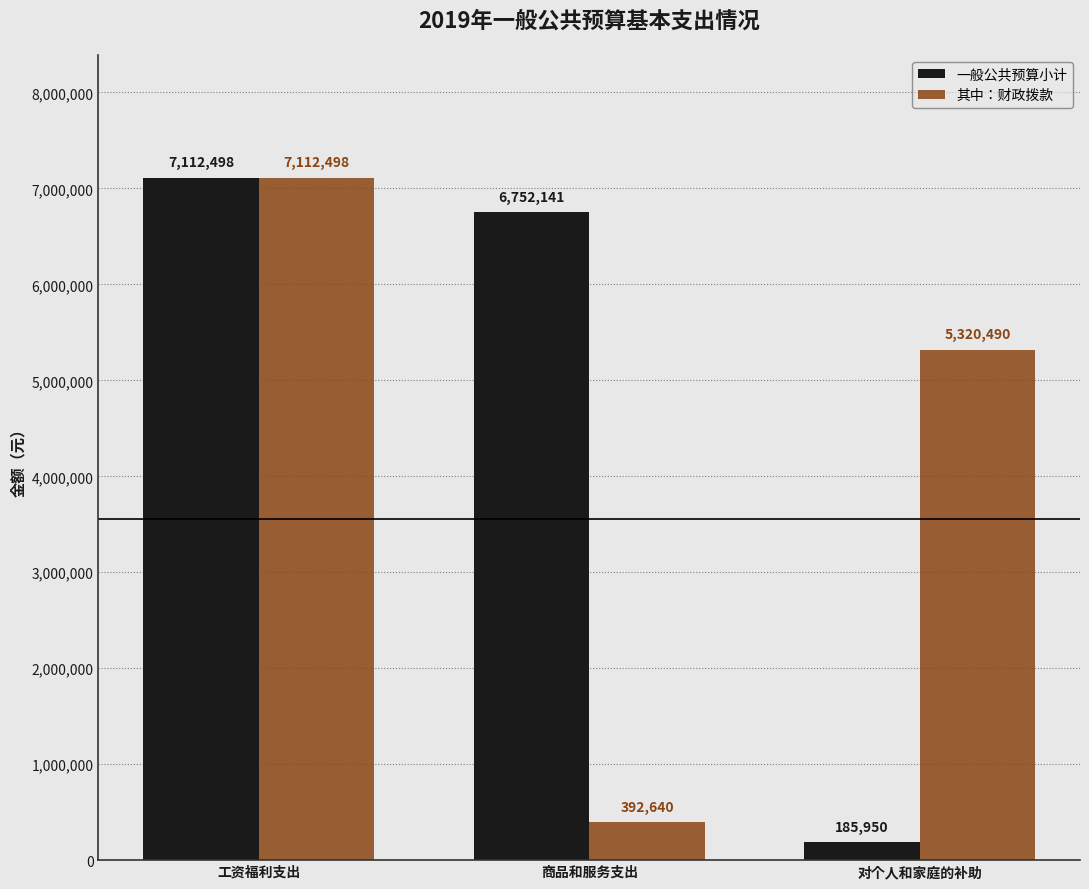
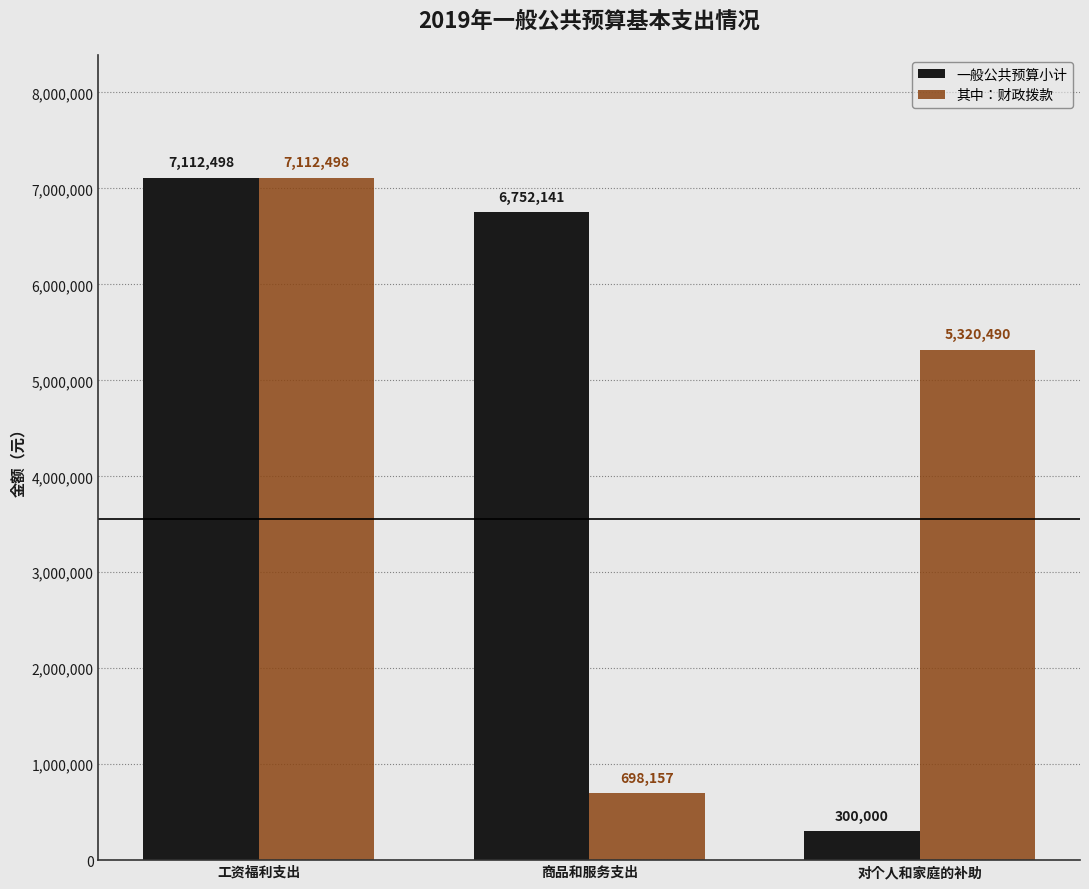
其中：财政拨款, 商品和服务支出: 392,640 -> 698,157
一般公共预算小计, 对个人和家庭的补助: 185,950 -> 300,000
